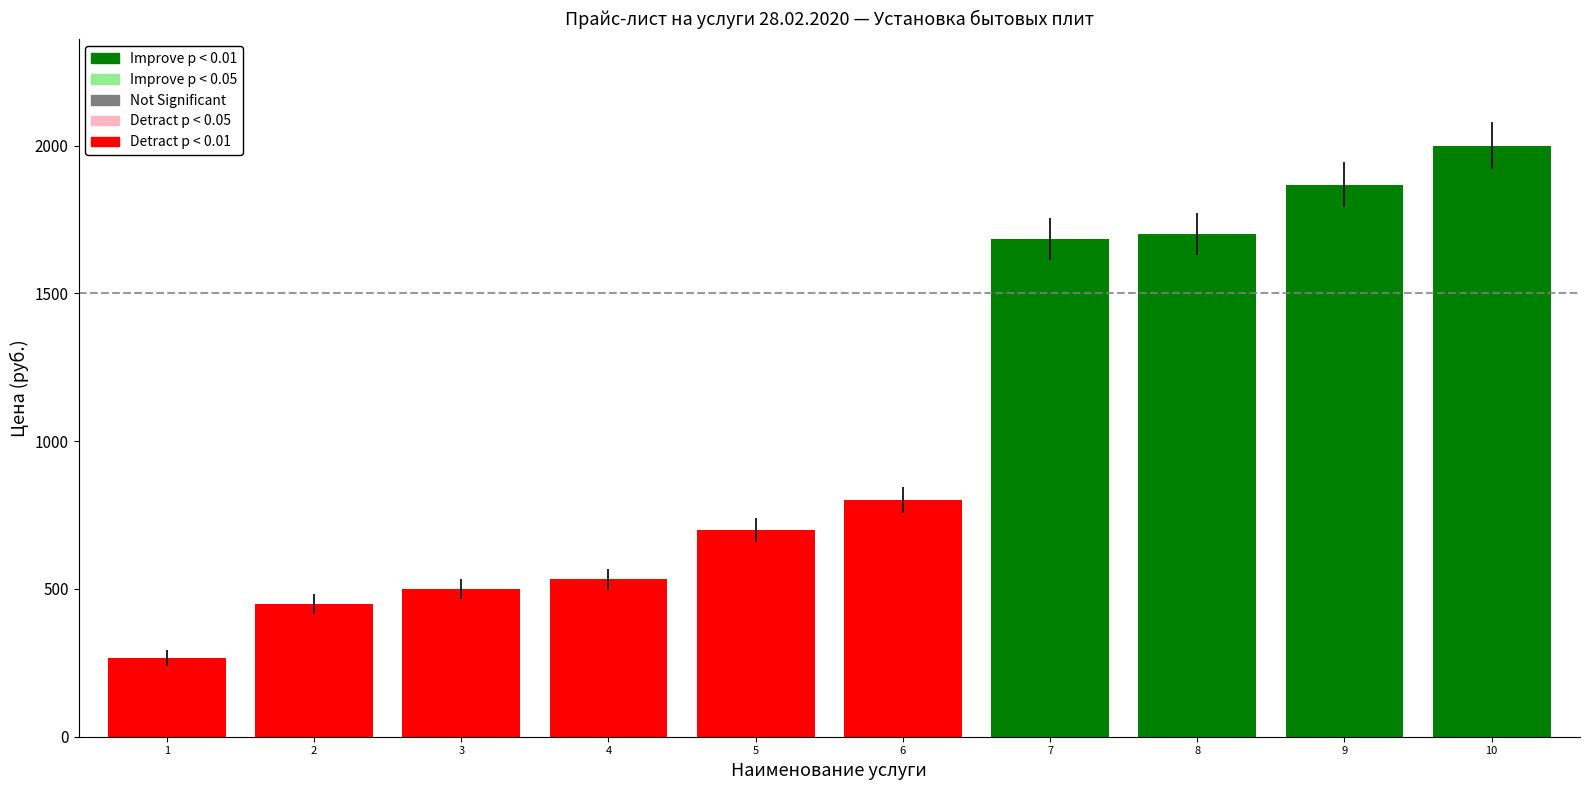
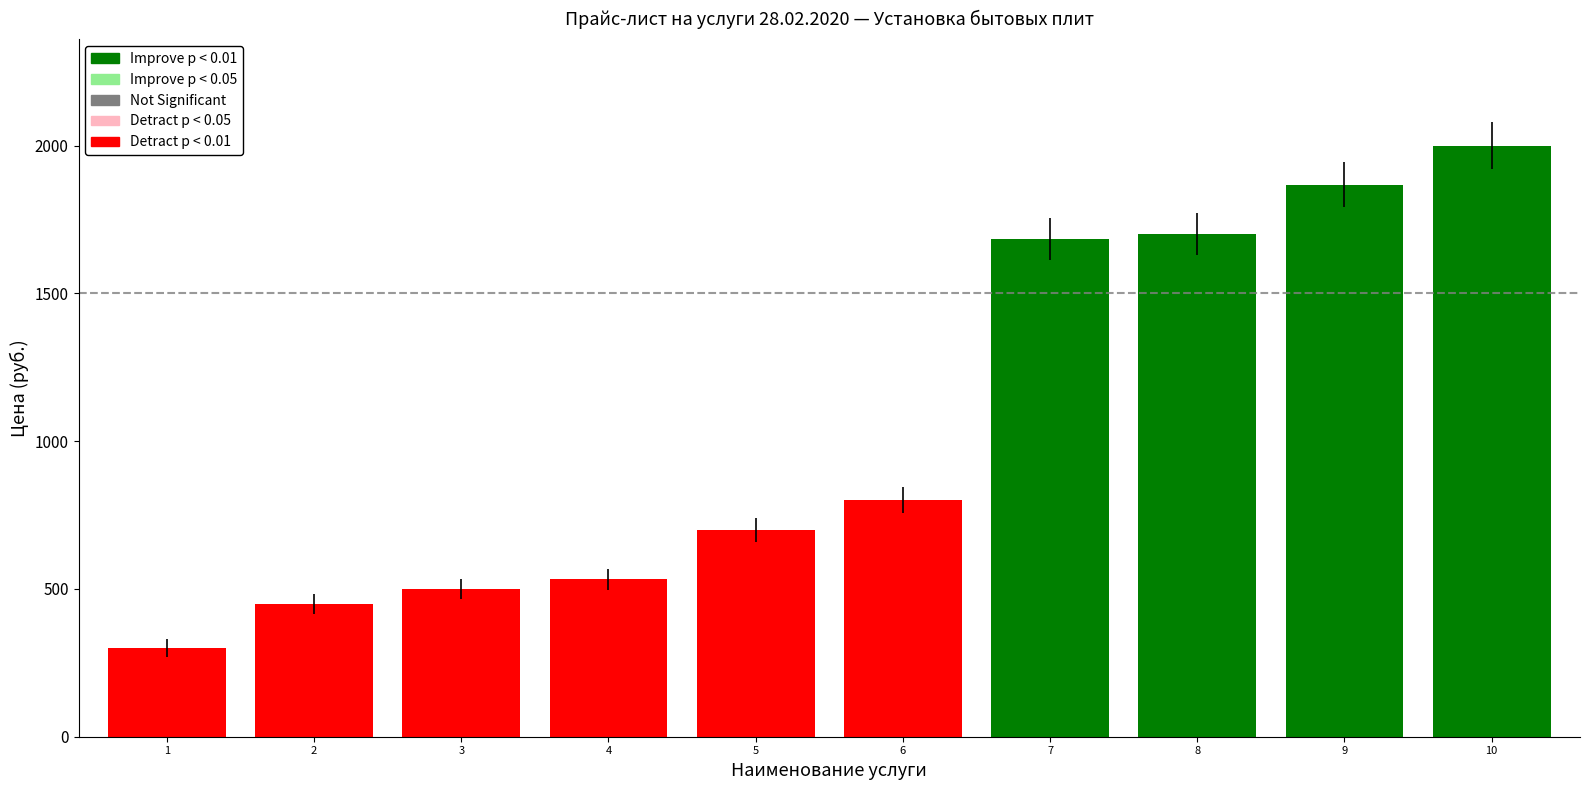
1: 270 -> 300
